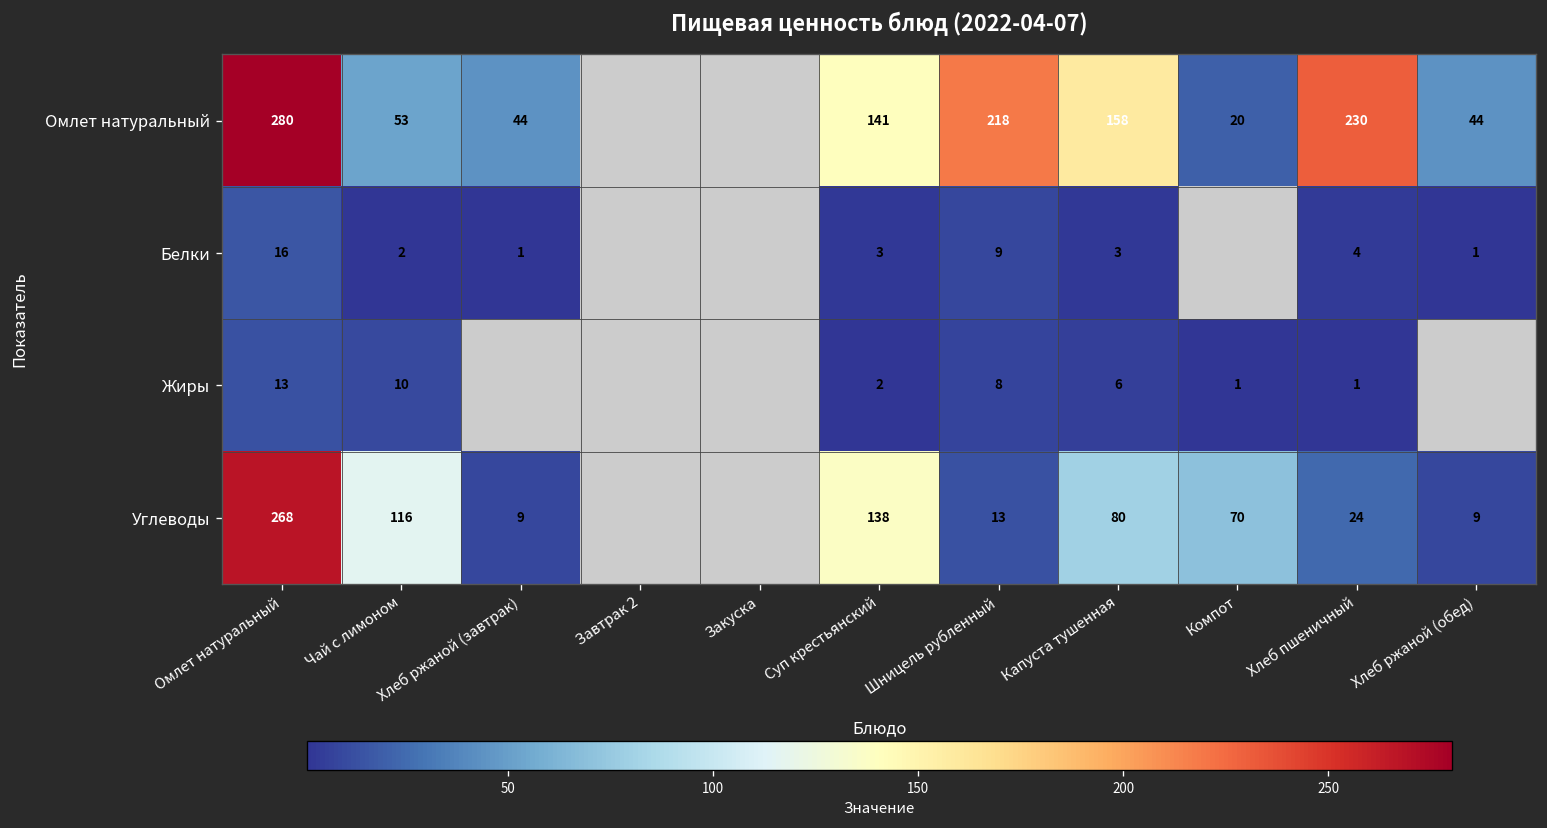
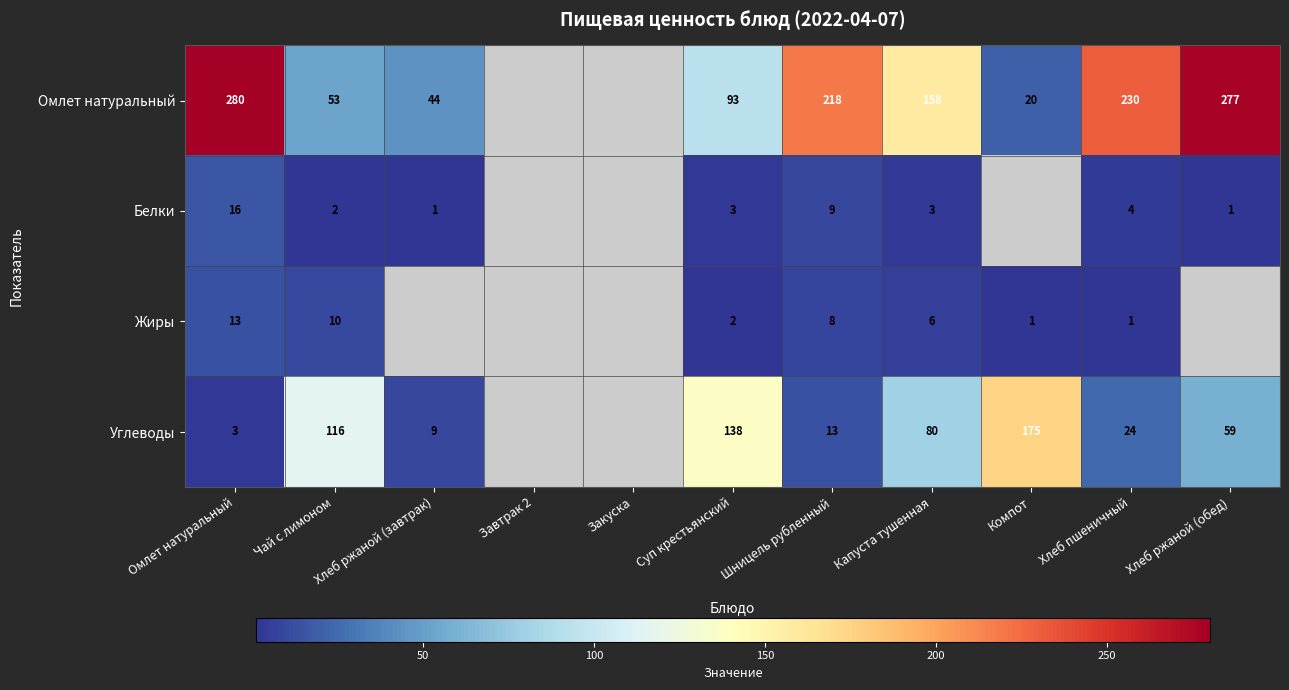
Омлет натуральный, Суп крестьянский: 141 -> 93
Омлет натуральный, Хлеб ржаной (обед): 44 -> 277
Углеводы, Омлет натуральный: 268 -> 3
Углеводы, Компот: 70 -> 175
Углеводы, Хлеб ржаной (обед): 9 -> 59
